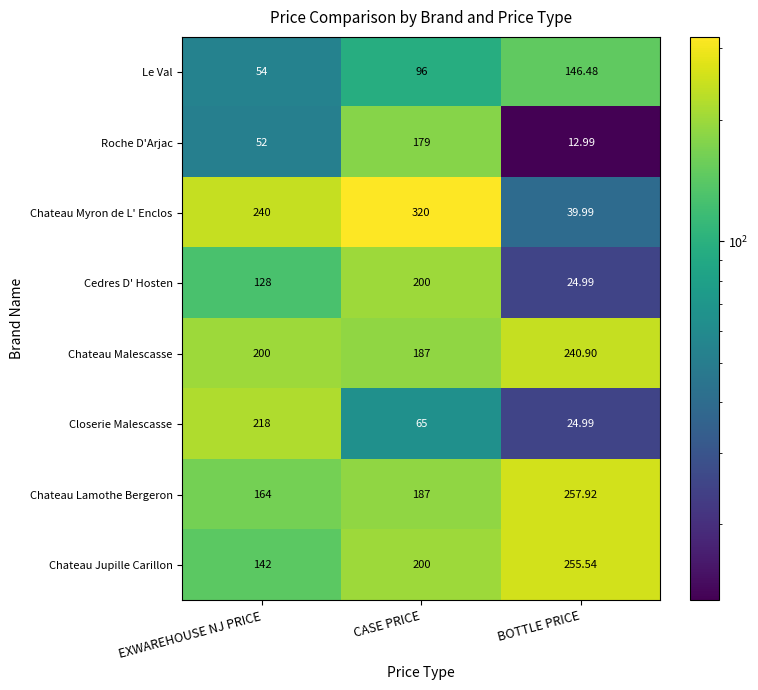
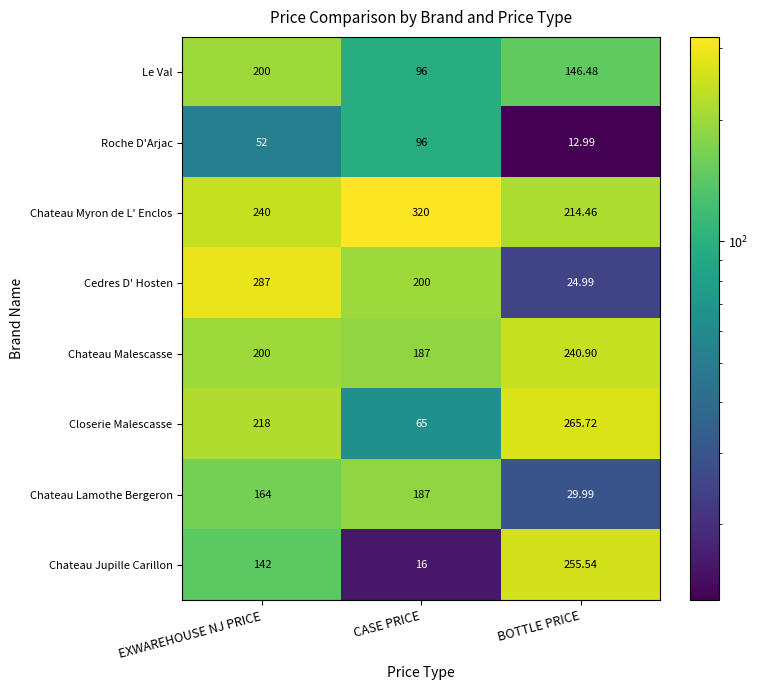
Le Val, EXWAREHOUSE NJ PRICE: 54 -> 200
Roche D'Arjac, CASE PRICE: 179 -> 96
Chateau Myron de L' Enclos, BOTTLE PRICE: 39.99 -> 214.46
Cedres D' Hosten, EXWAREHOUSE NJ PRICE: 128 -> 287
Closerie Malescasse, BOTTLE PRICE: 24.99 -> 265.72
Chateau Lamothe Bergeron, BOTTLE PRICE: 257.92 -> 29.99
Chateau Jupille Carillon, CASE PRICE: 200 -> 16
